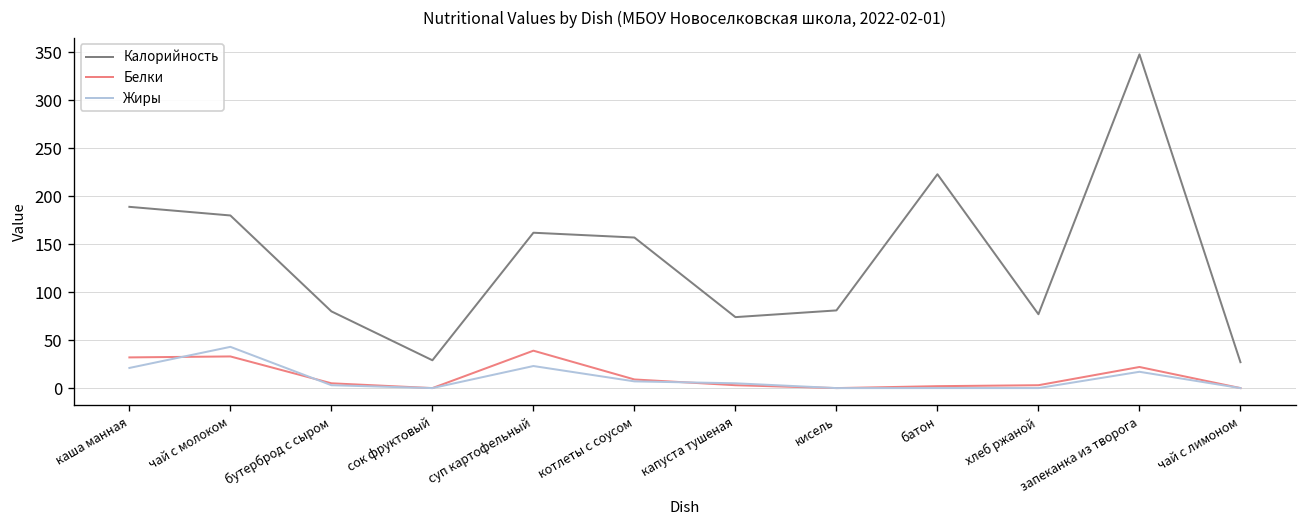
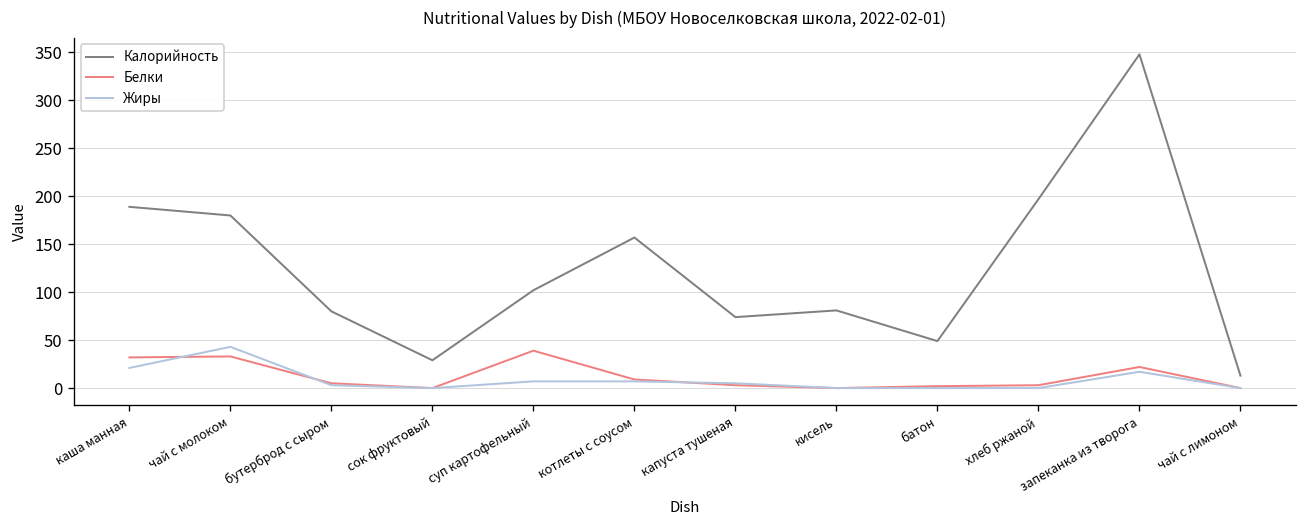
Калорийность, суп картофельный: 160 -> 100
Жиры, суп картофельный: 20 -> 10
Калорийность, батон: 220 -> 50
Калорийность, хлеб ржаной: 80 -> 200
Калорийность, чай с лимоном: 30 -> 10
